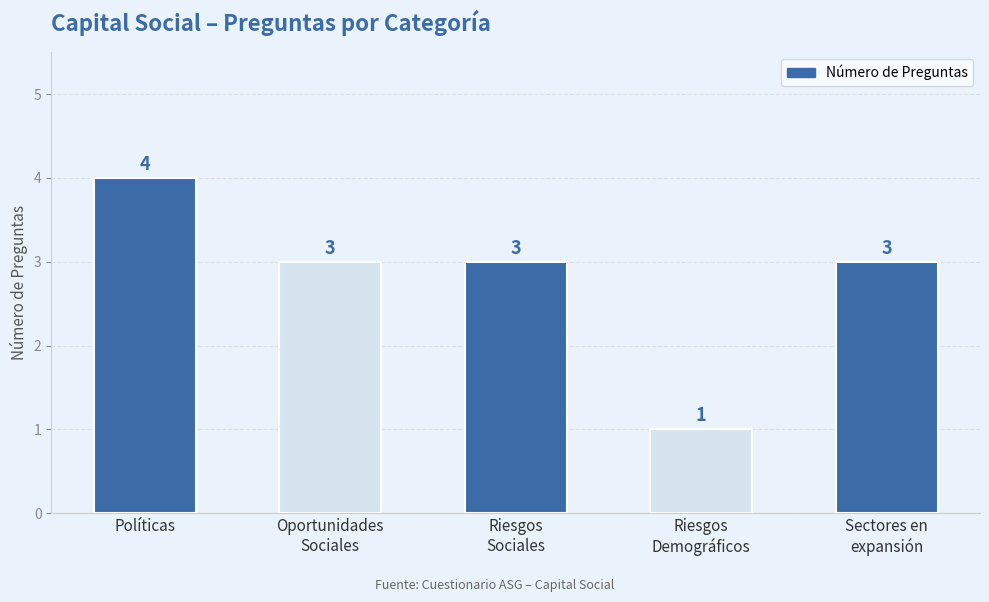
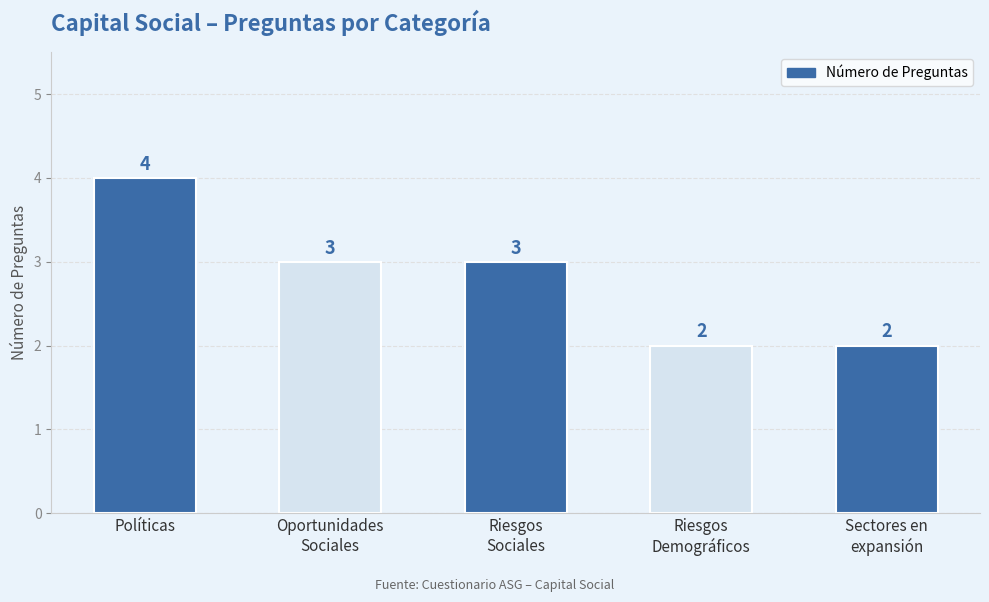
Riesgos Demográficos: 1 -> 2
Sectores en expansión: 3 -> 2
